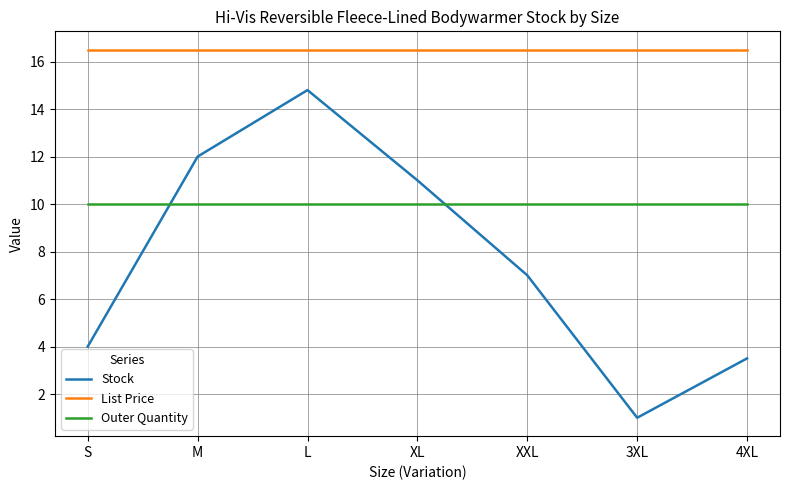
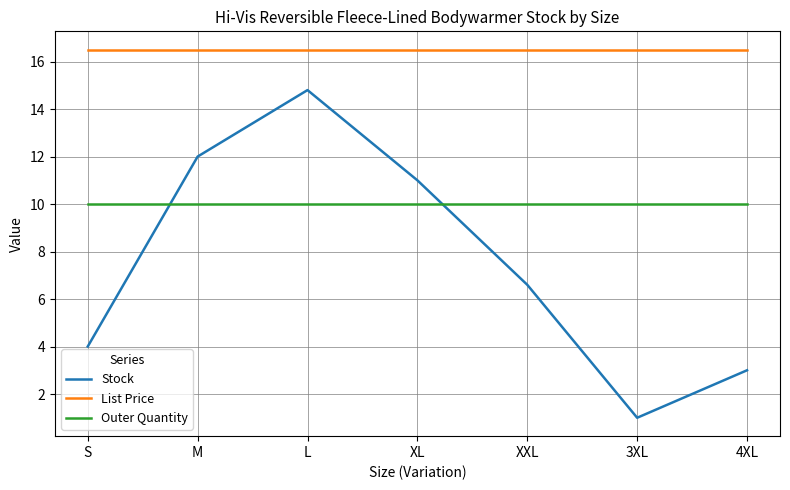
Stock, XXL: 7.0 -> 6.6
Stock, 4XL: 3.5 -> 3.0
